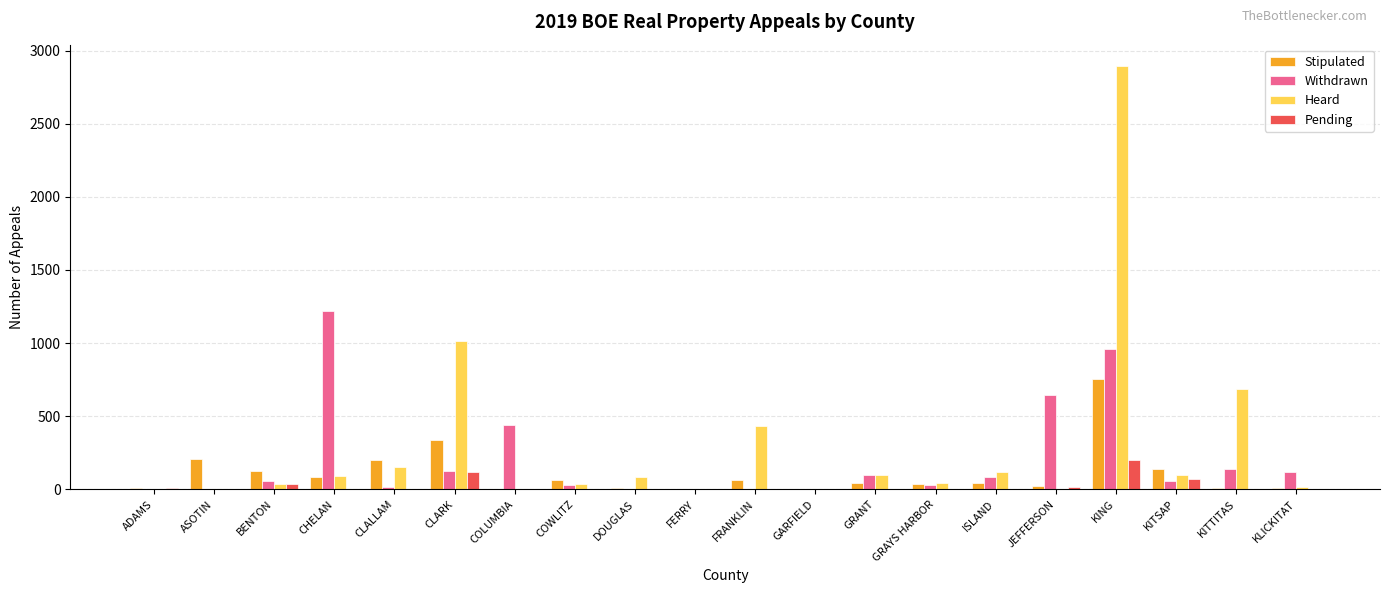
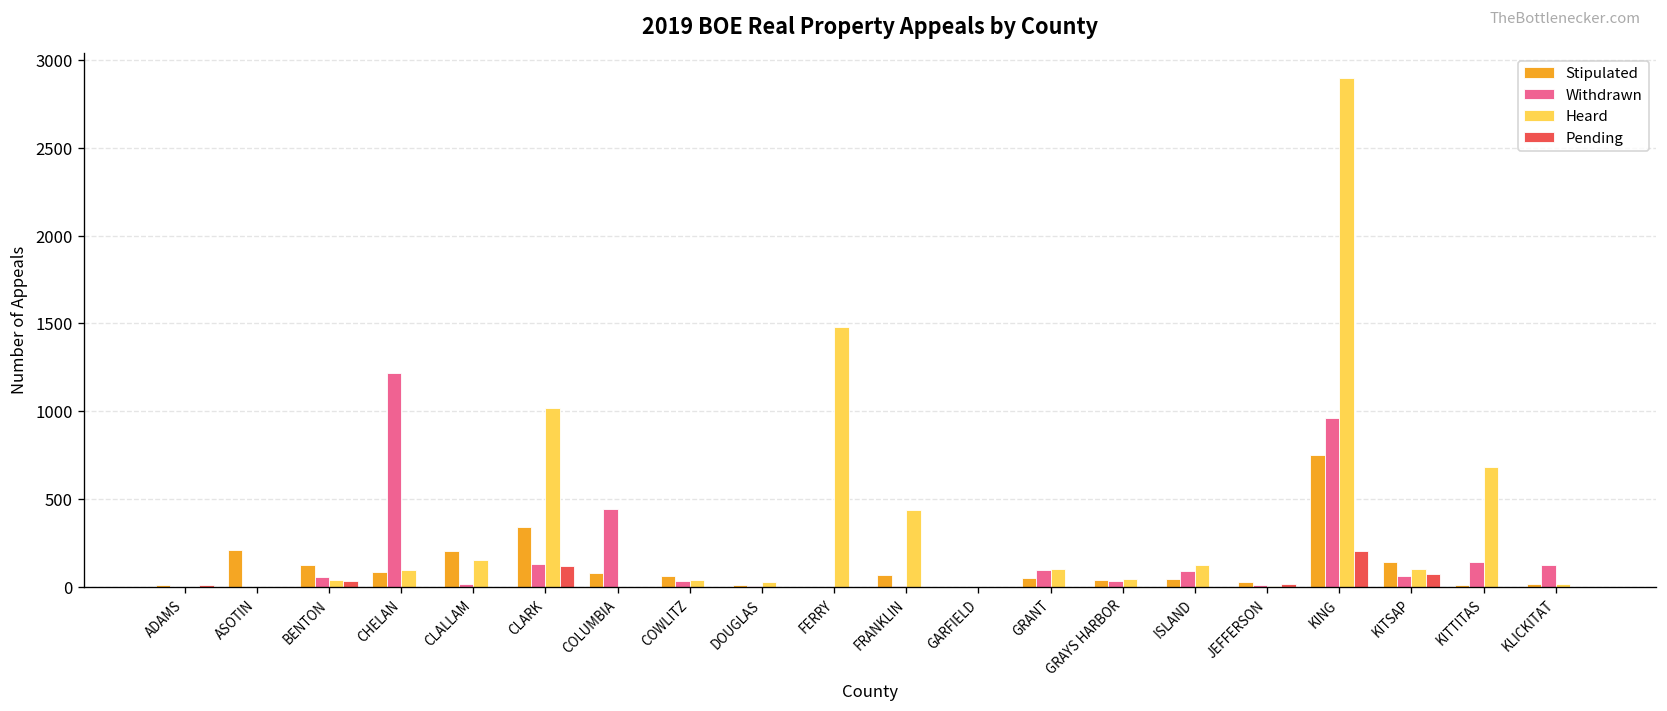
Stipulated, COLUMBIA: 0 -> 80
Heard, DOUGLAS: 80 -> 30
Heard, FERRY: 0 -> 1480
Withdrawn, JEFFERSON: 640 -> 10
